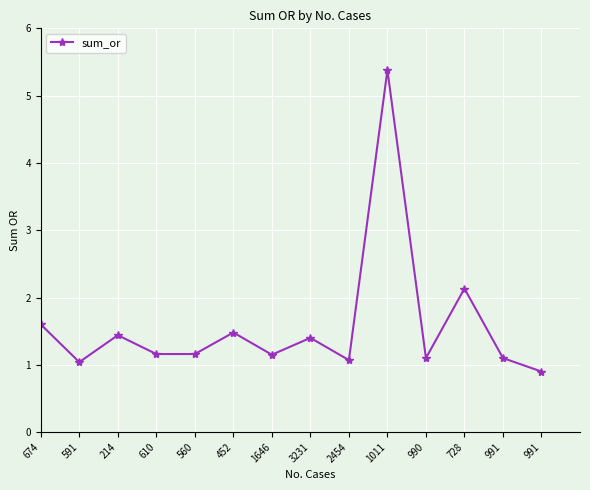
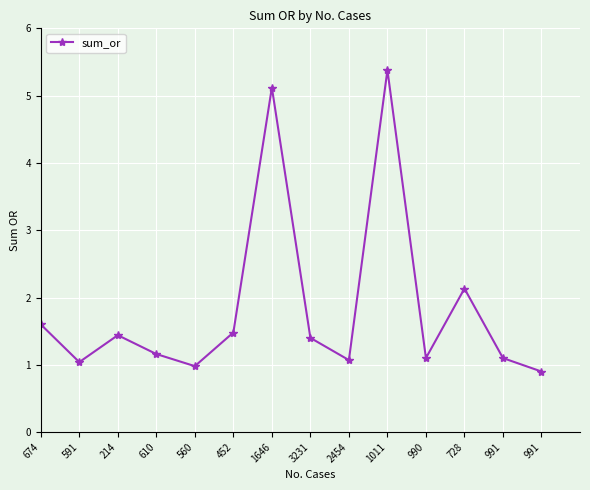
560: 1.2 -> 1.0
1646: 1.2 -> 5.1
